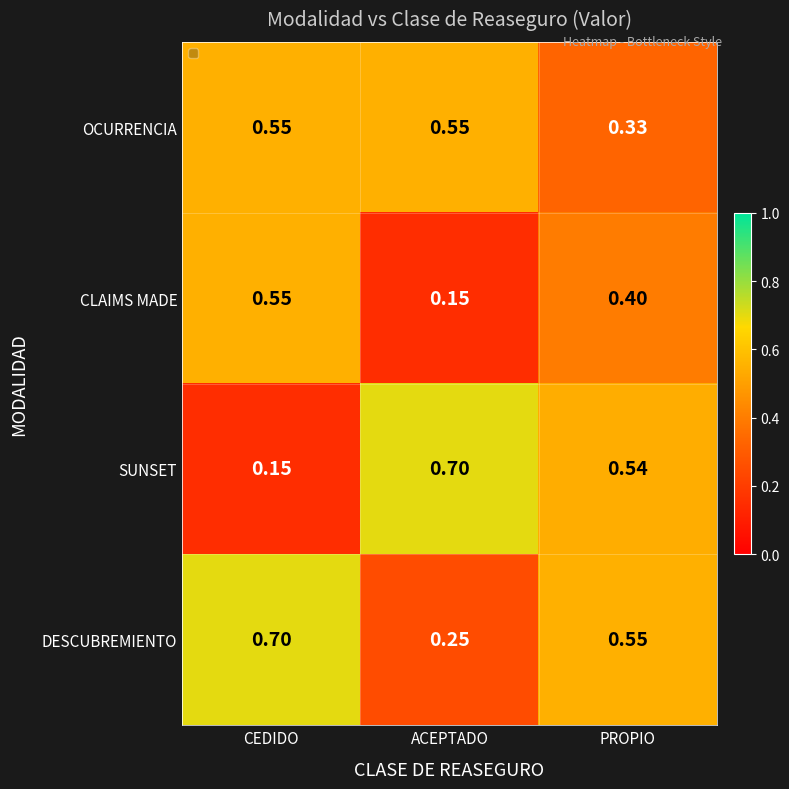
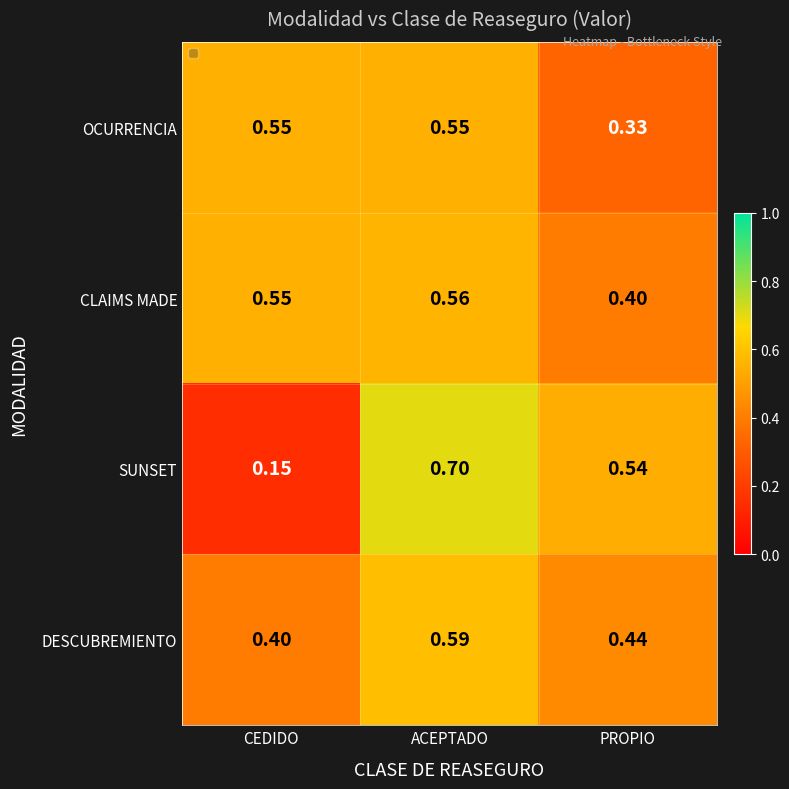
CLAIMS MADE, ACEPTADO: 0.15 -> 0.56
DESCUBREMIENTO, CEDIDO: 0.70 -> 0.40
DESCUBREMIENTO, ACEPTADO: 0.25 -> 0.59
DESCUBREMIENTO, PROPIO: 0.55 -> 0.44
